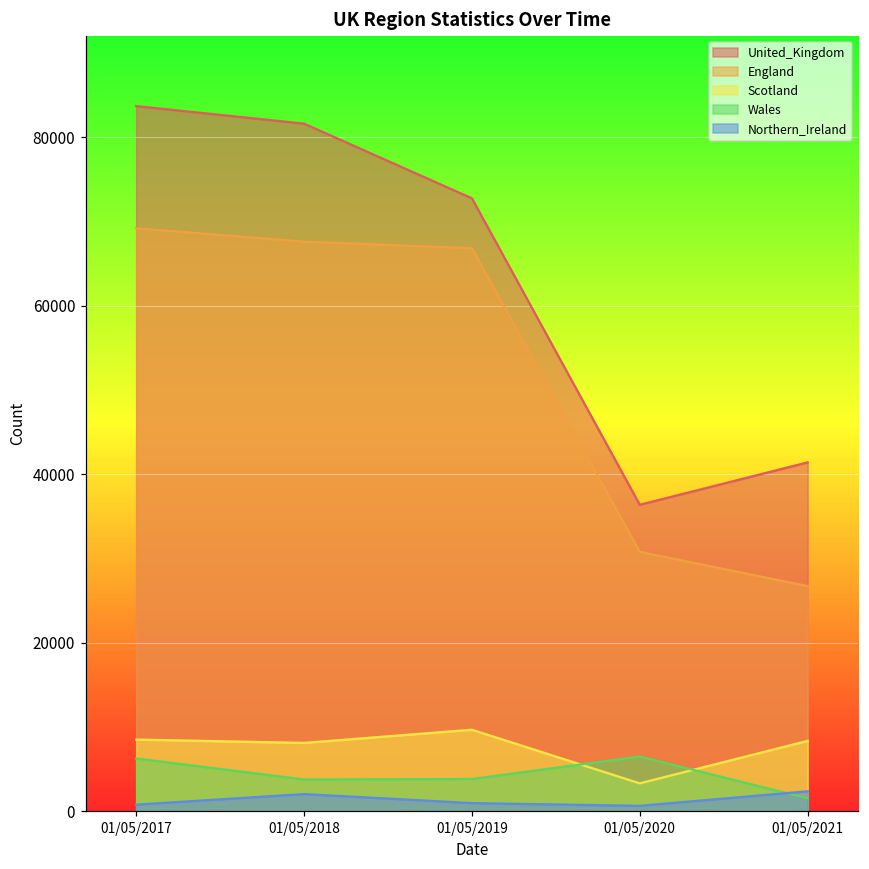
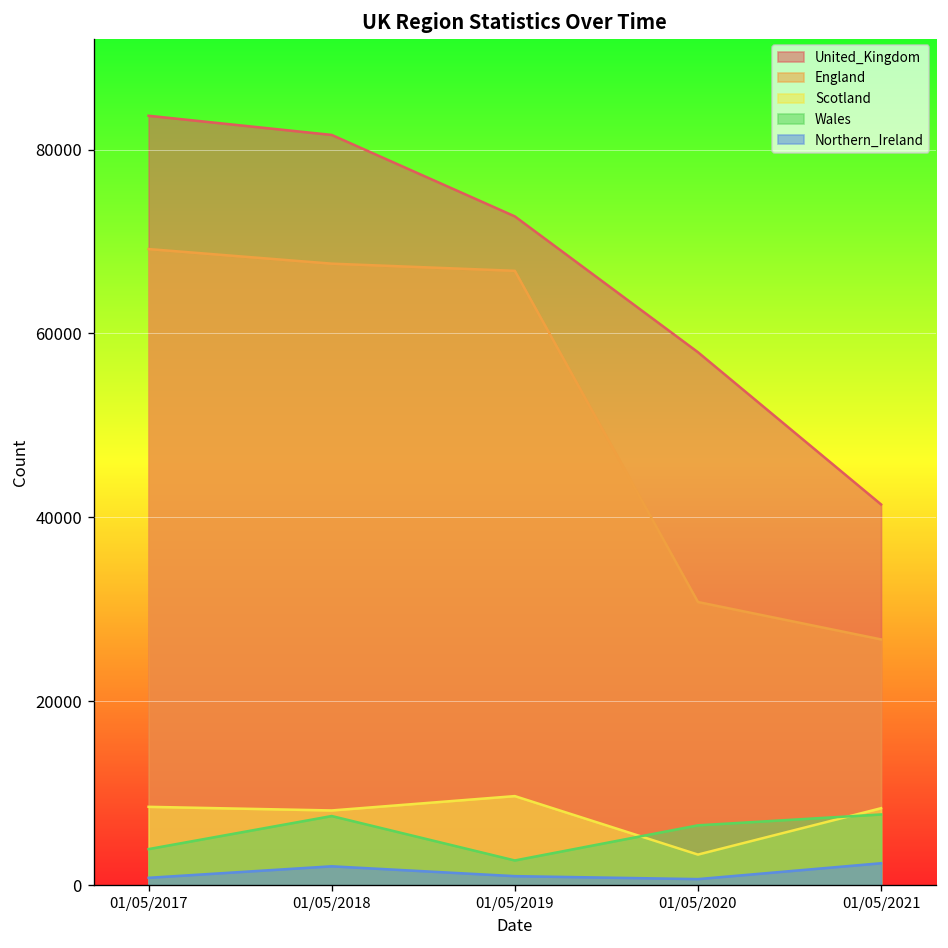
Wales, 01/05/2017: 6000 -> 4000
Wales, 01/05/2018: 4000 -> 8000
Wales, 01/05/2019: 4000 -> 3000
United_Kingdom, 01/05/2020: 36000 -> 58000
Wales, 01/05/2021: 2000 -> 8000
